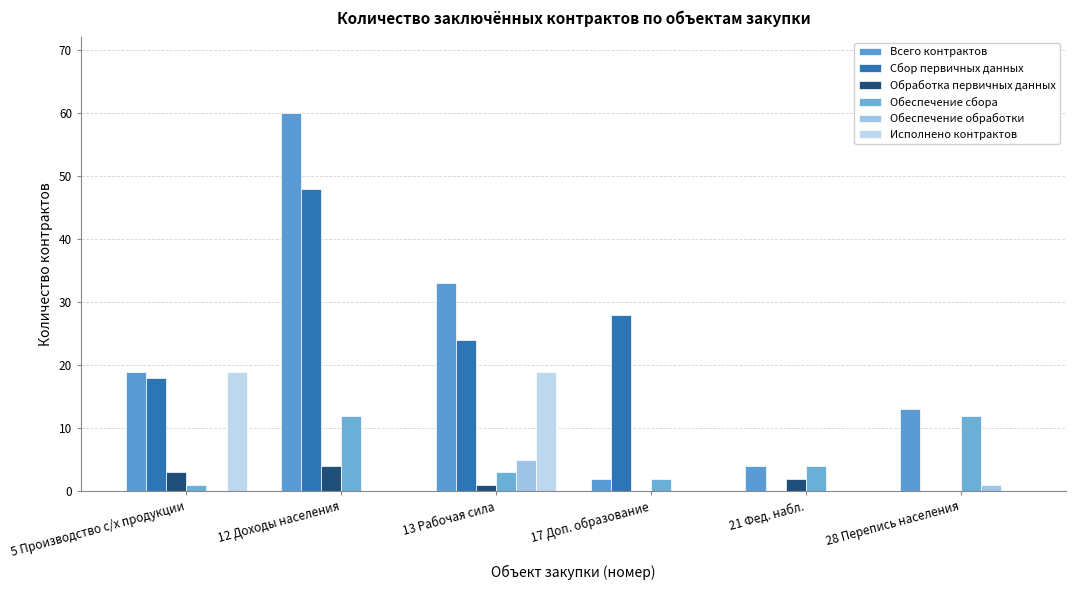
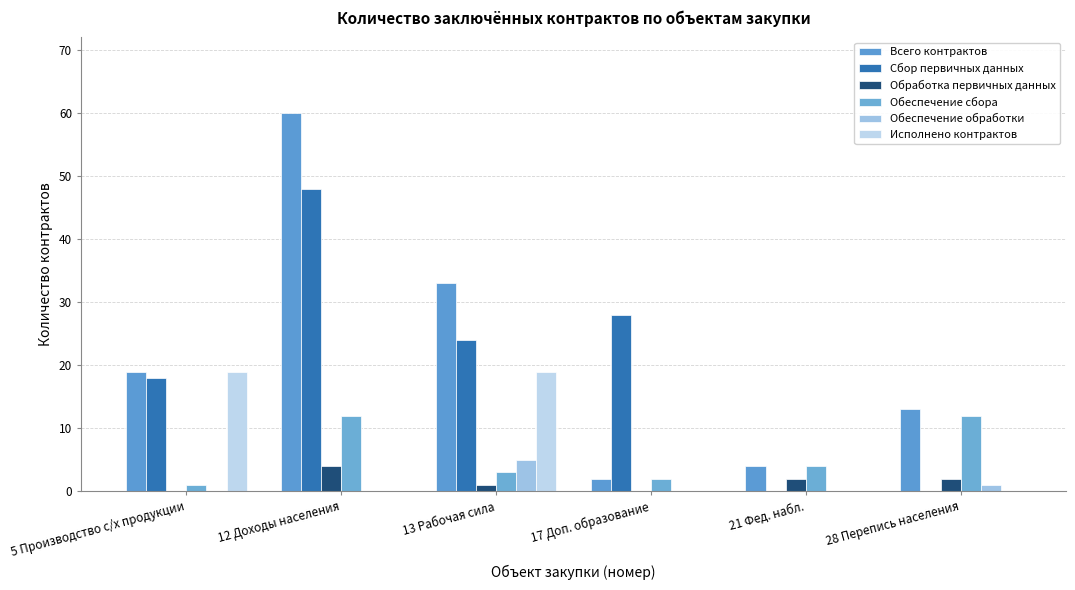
Обработка первичных данных, 5 Производство с/х продукции: 3 -> 0
Обработка первичных данных, 28 Перепись населения: 0 -> 2
